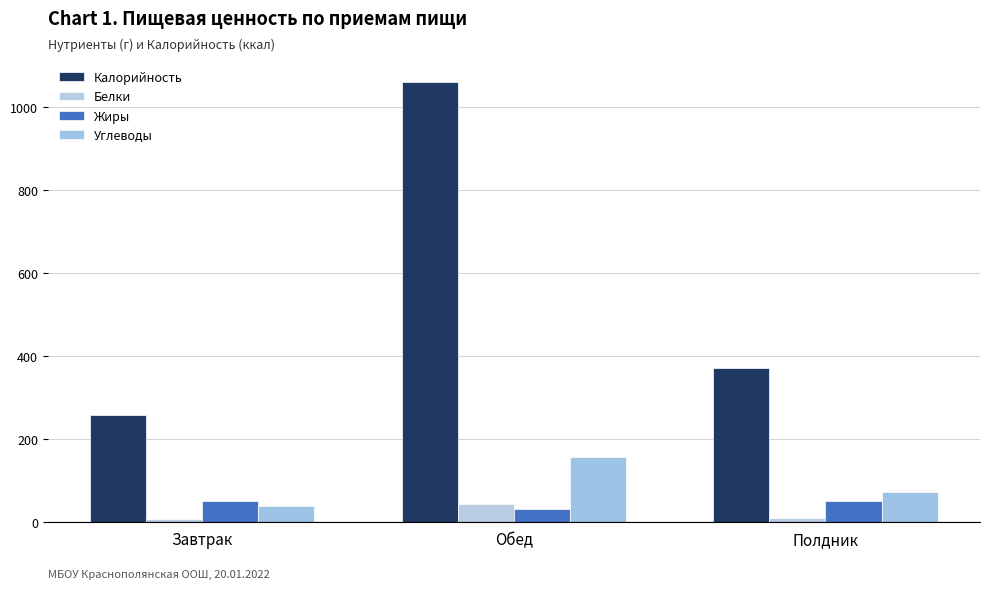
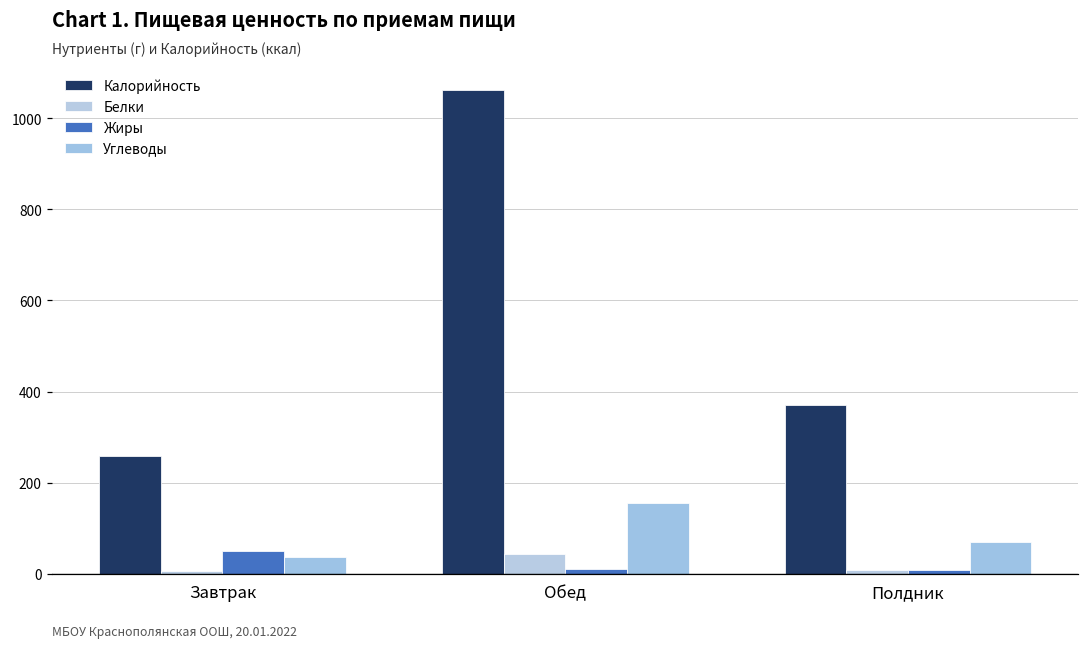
Жиры, Обед: 30 -> 10
Жиры, Полдник: 50 -> 10
